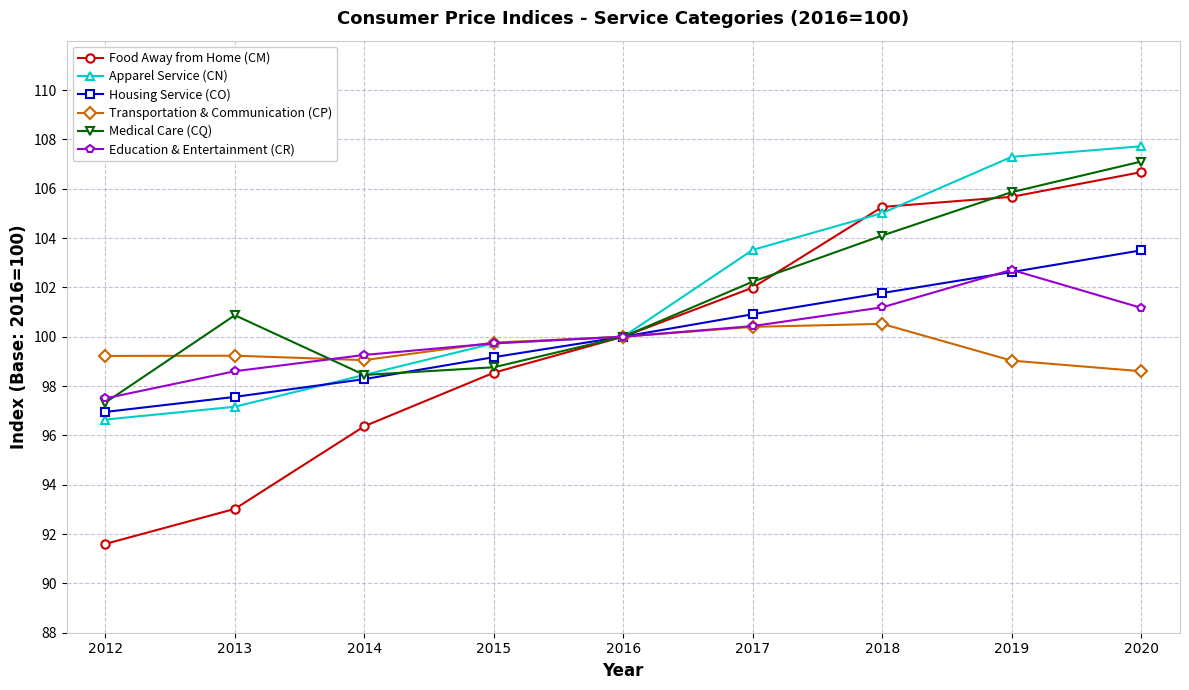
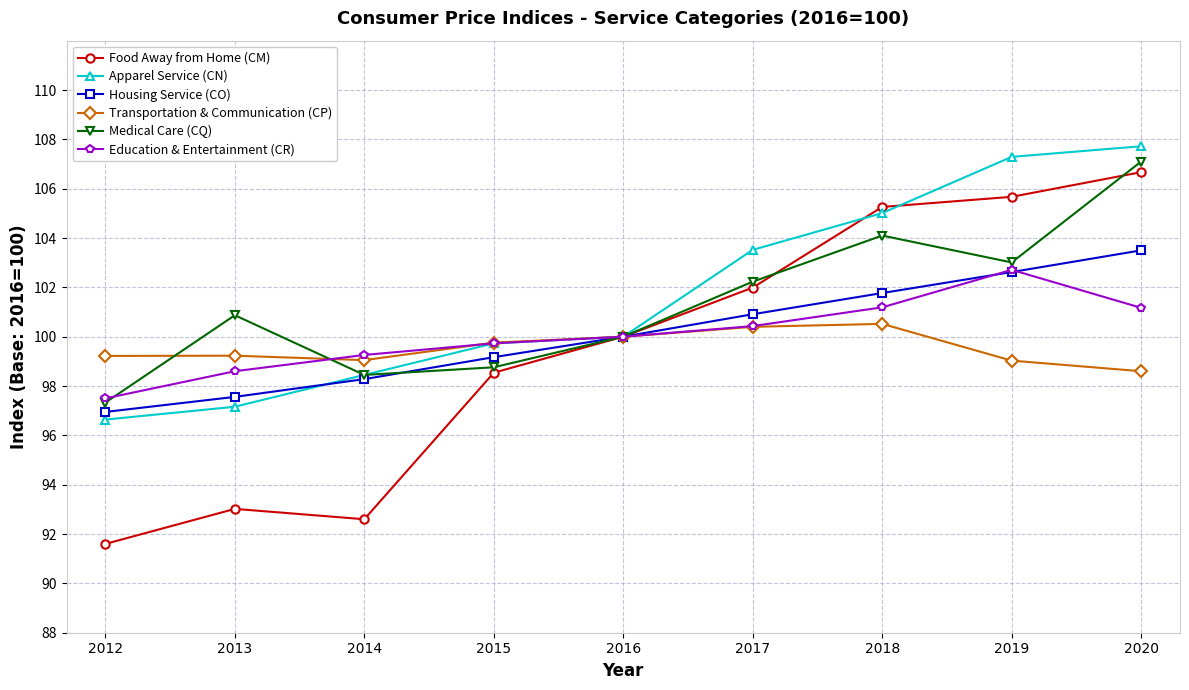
Food Away from Home (CM), 2014: 96.4 -> 92.6
Medical Care (CQ), 2019: 105.9 -> 103.0
